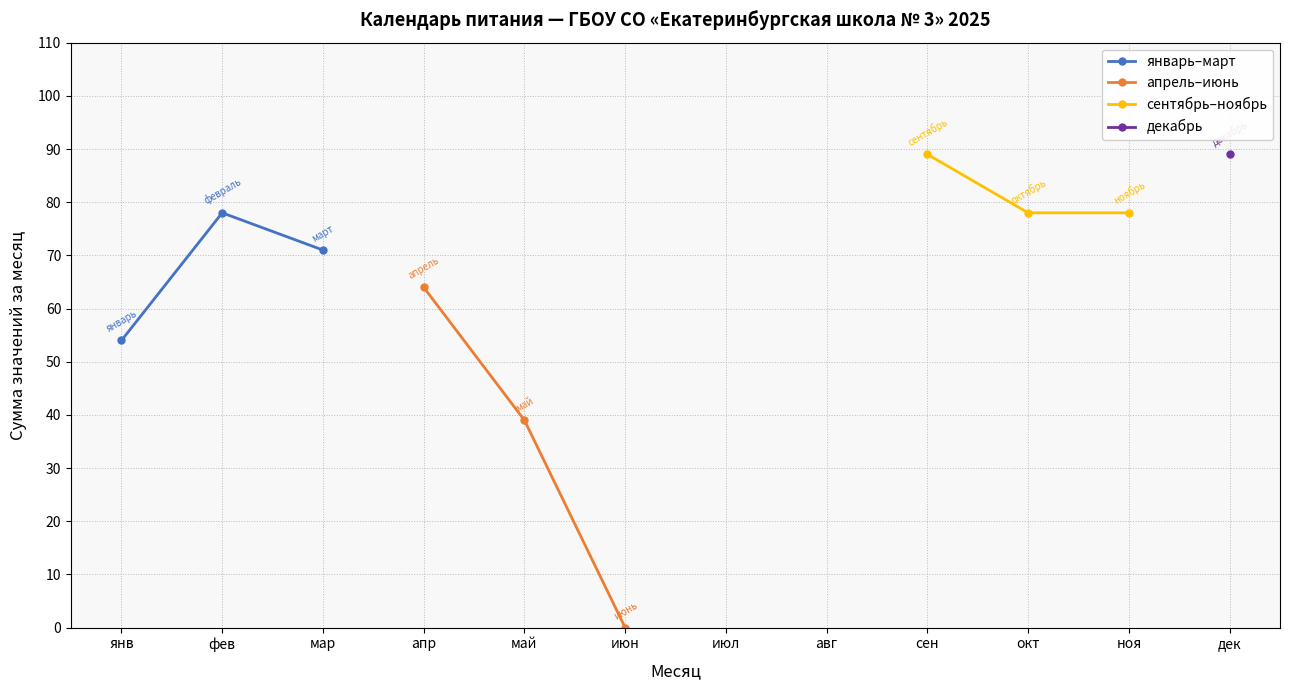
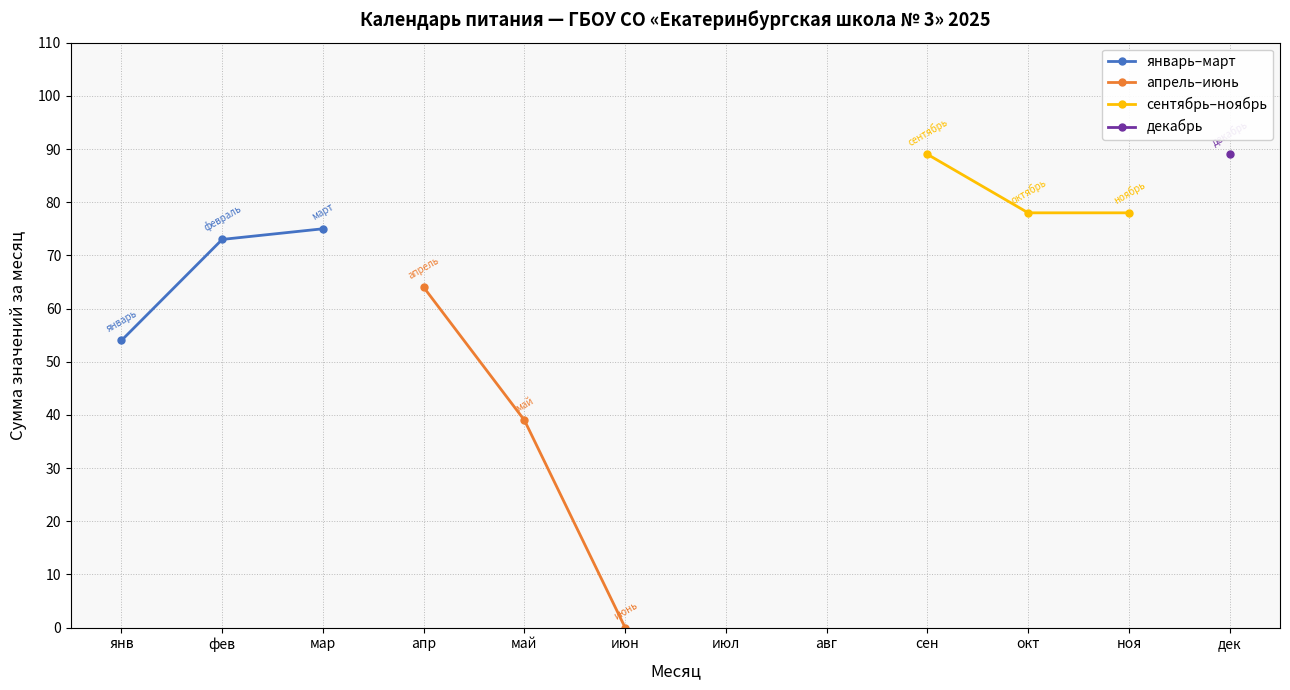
январь–март, фев: 78 -> 73
январь–март, мар: 71 -> 75
